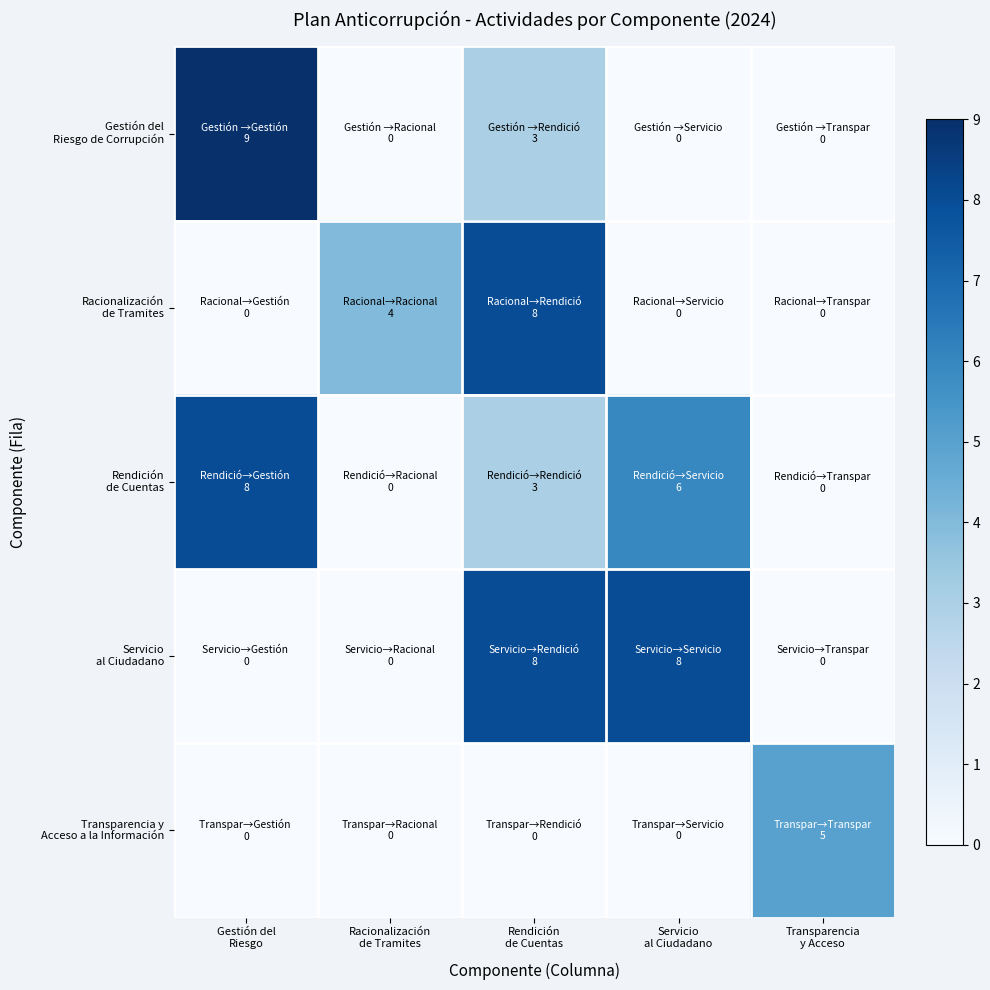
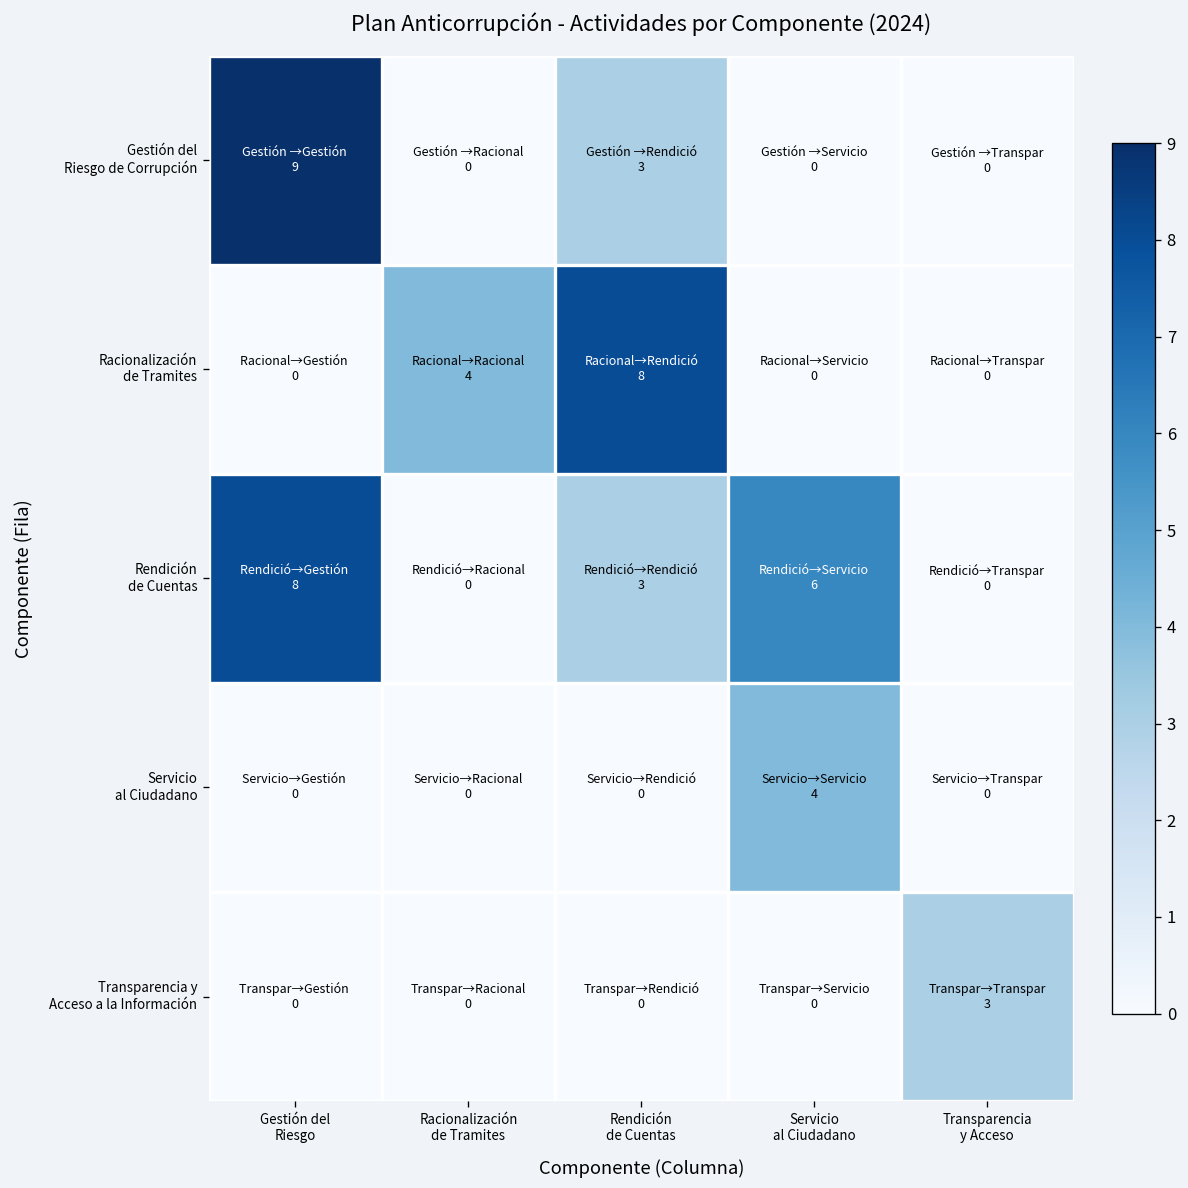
Servicio al Ciudadano, Rendición de Cuentas: 8 -> 0
Servicio al Ciudadano, Servicio al Ciudadano: 8 -> 4
Transparencia y Acceso a la Información, Transparencia y Acceso: 5 -> 3
